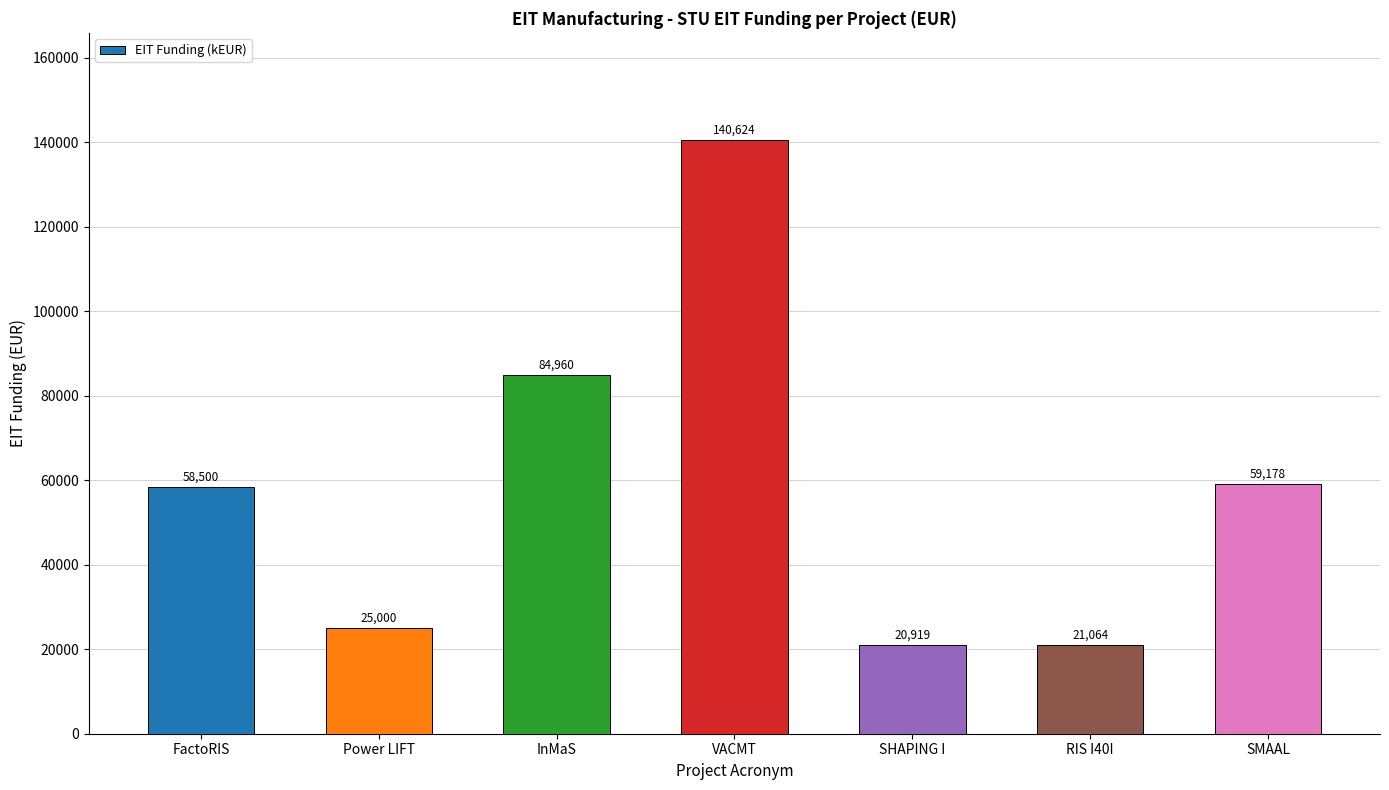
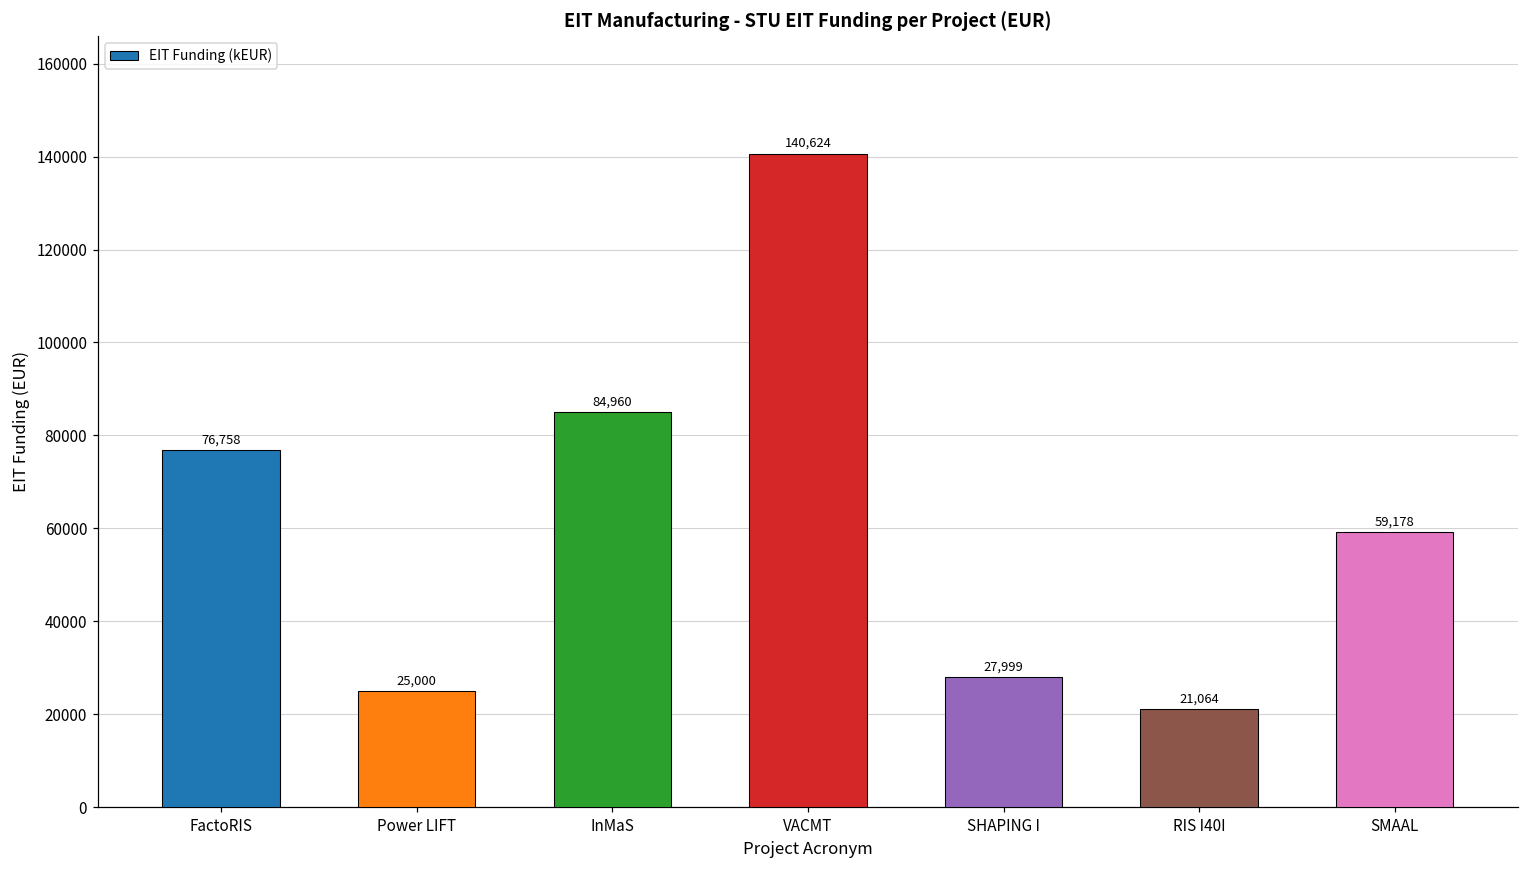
FactoRIS: 58,500 -> 76,758
SHAPING I: 20,919 -> 27,999
